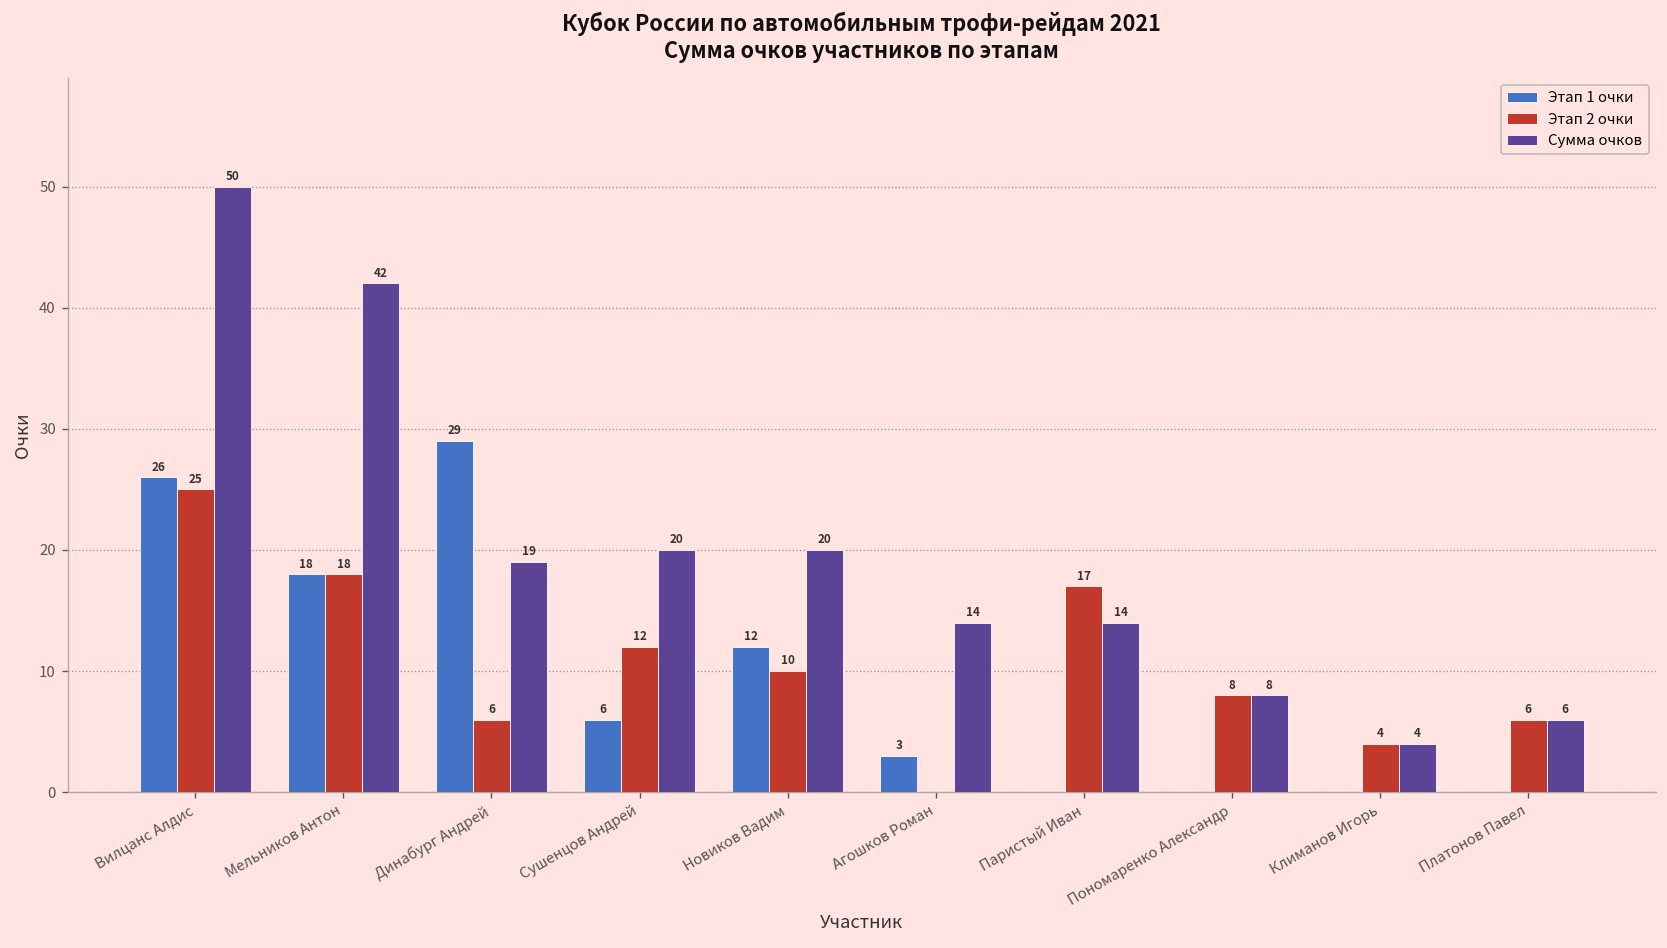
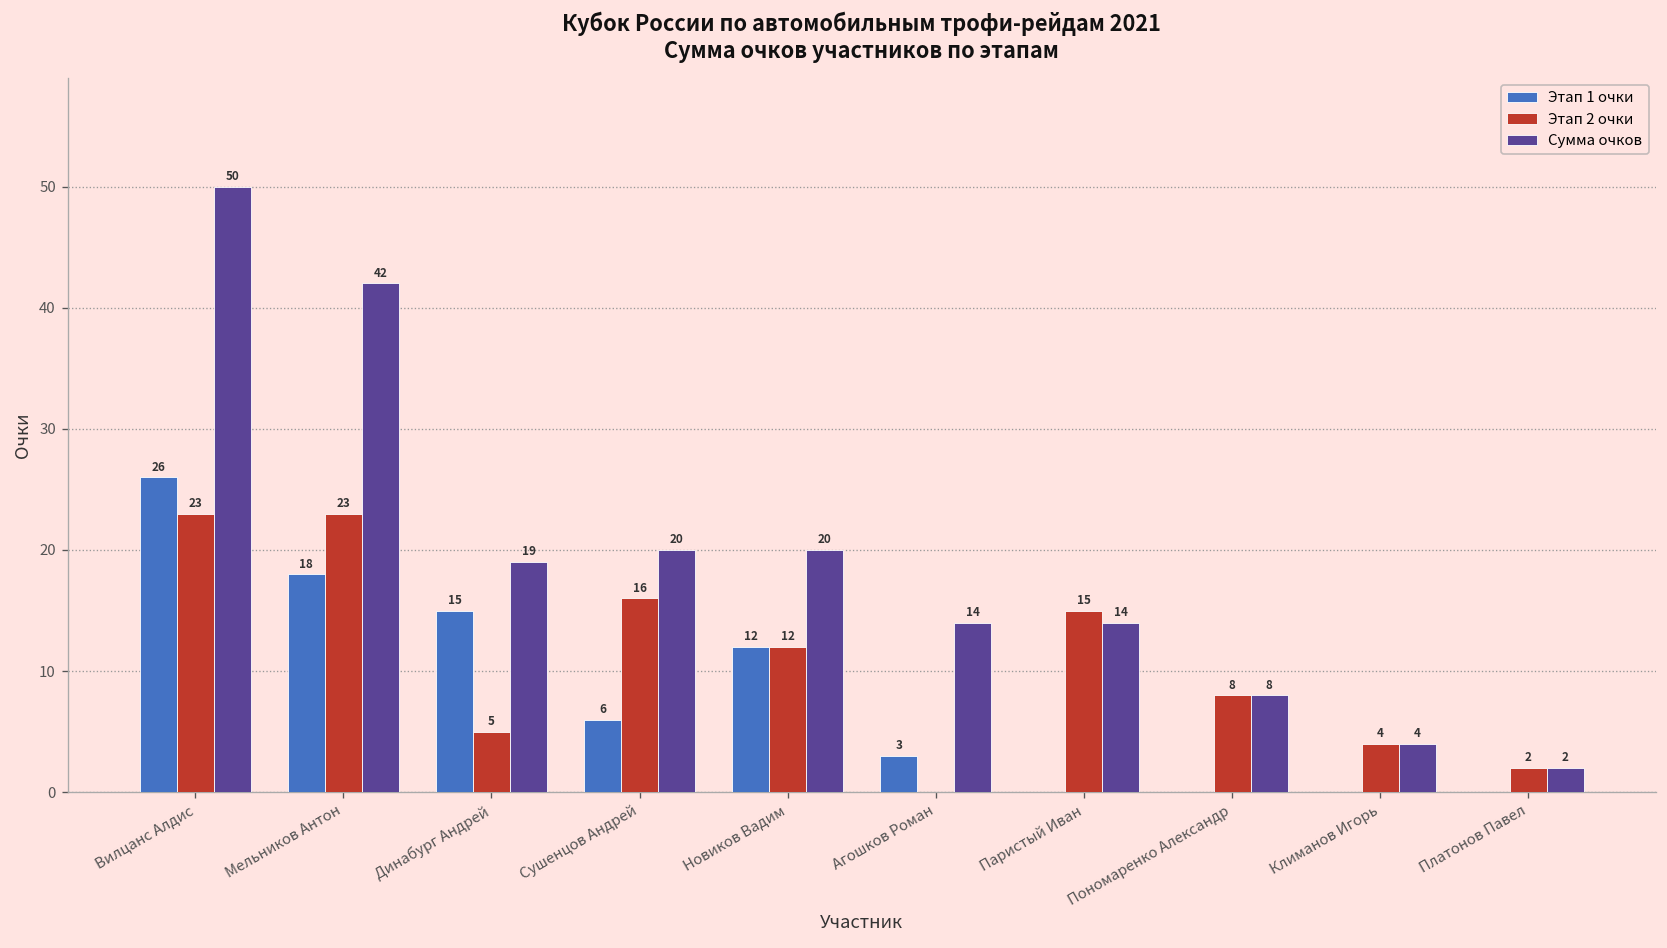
Этап 2 очки, Вилцанс Алдис: 25 -> 23
Этап 2 очки, Мельников Антон: 18 -> 23
Этап 1 очки, Динабург Андрей: 29 -> 15
Этап 2 очки, Динабург Андрей: 6 -> 5
Этап 2 очки, Сушенцов Андрей: 12 -> 16
Этап 2 очки, Новиков Вадим: 10 -> 12
Этап 2 очки, Паристый Иван: 17 -> 15
Этап 2 очки, Платонов Павел: 6 -> 2
Сумма очков, Платонов Павел: 6 -> 2
